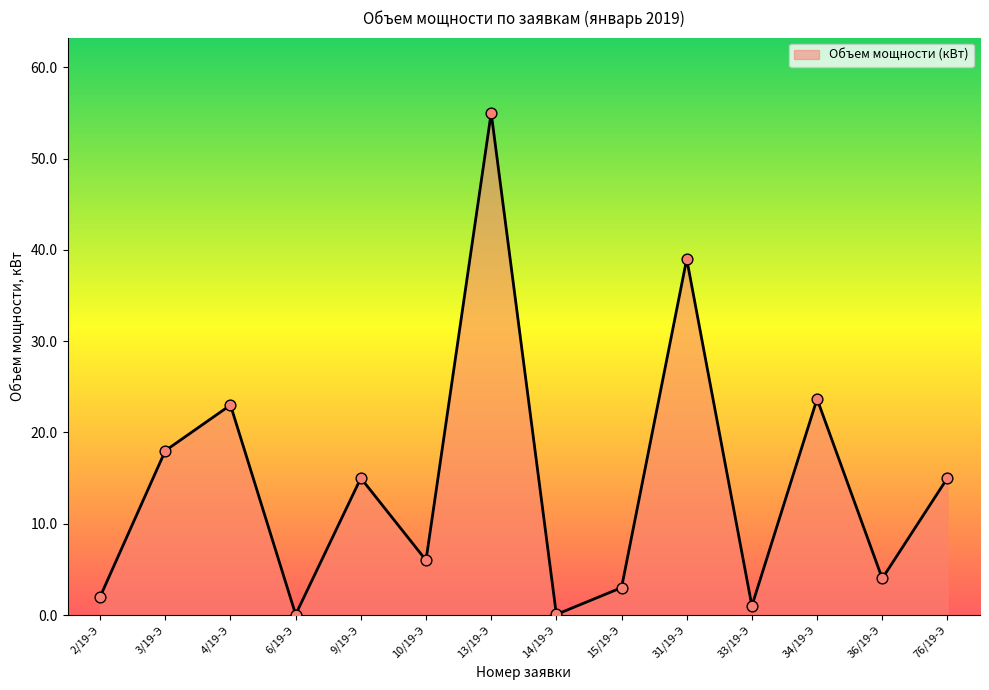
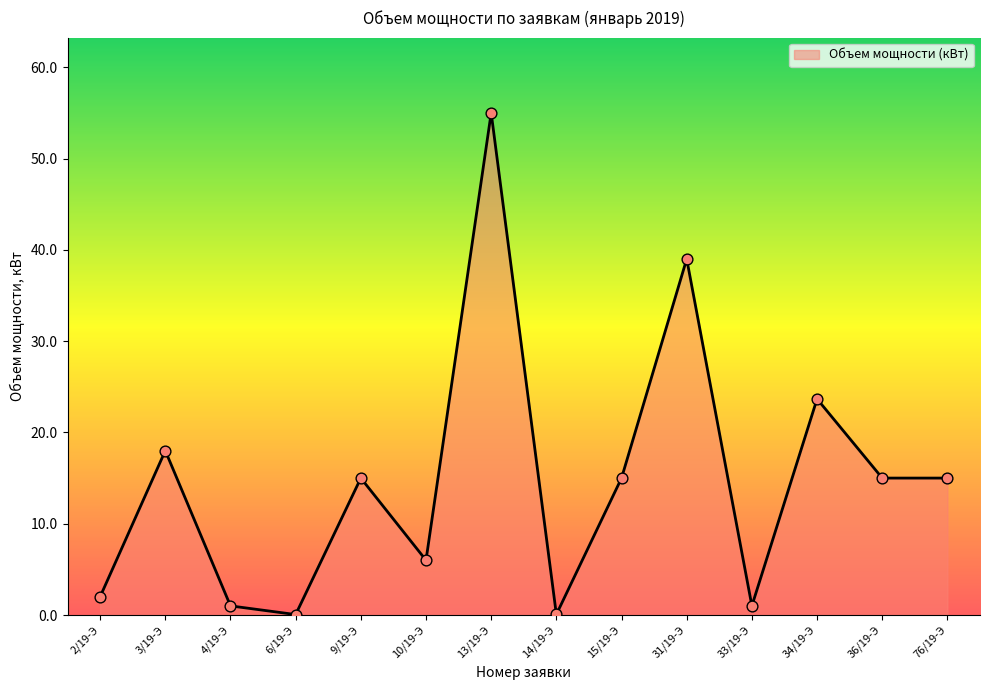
4/19-Э: 23 -> 1
15/19-Э: 3 -> 15
36/19-Э: 4 -> 15
